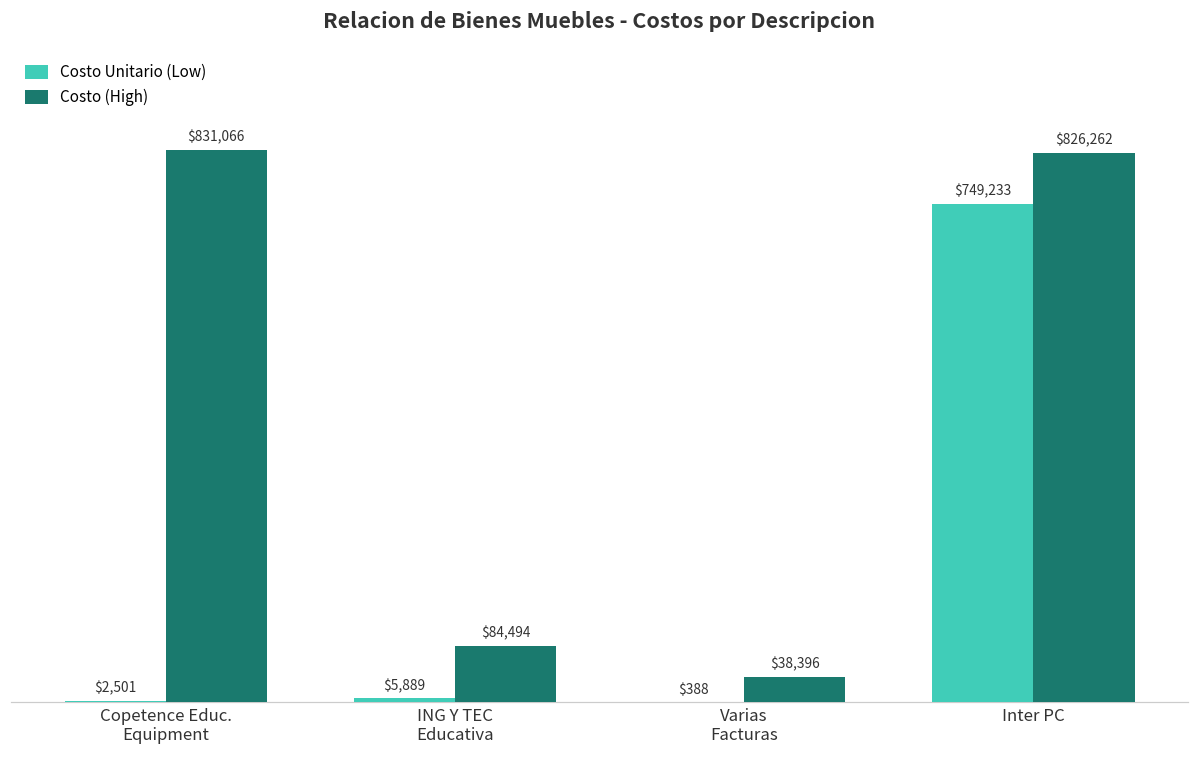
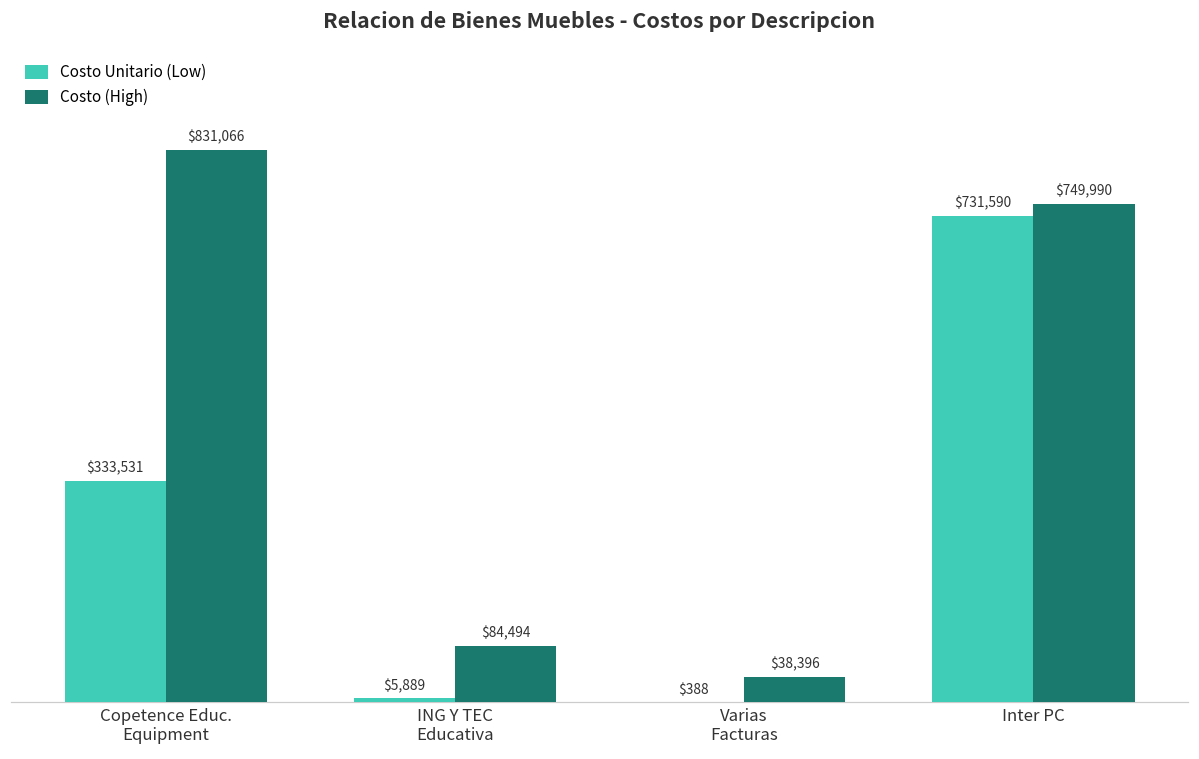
Costo Unitario (Low), Copetence Educ. Equipment: $2,501 -> $333,531
Costo Unitario (Low), Inter PC: $749,233 -> $731,590
Costo (High), Inter PC: $826,262 -> $749,990
